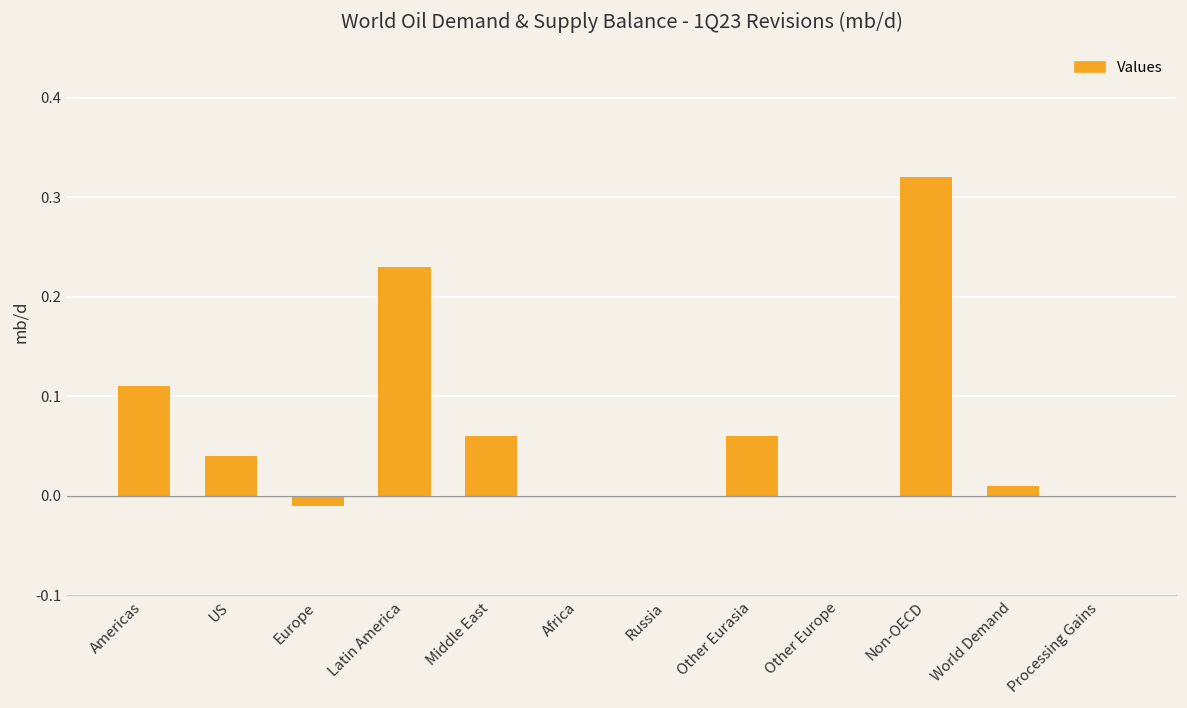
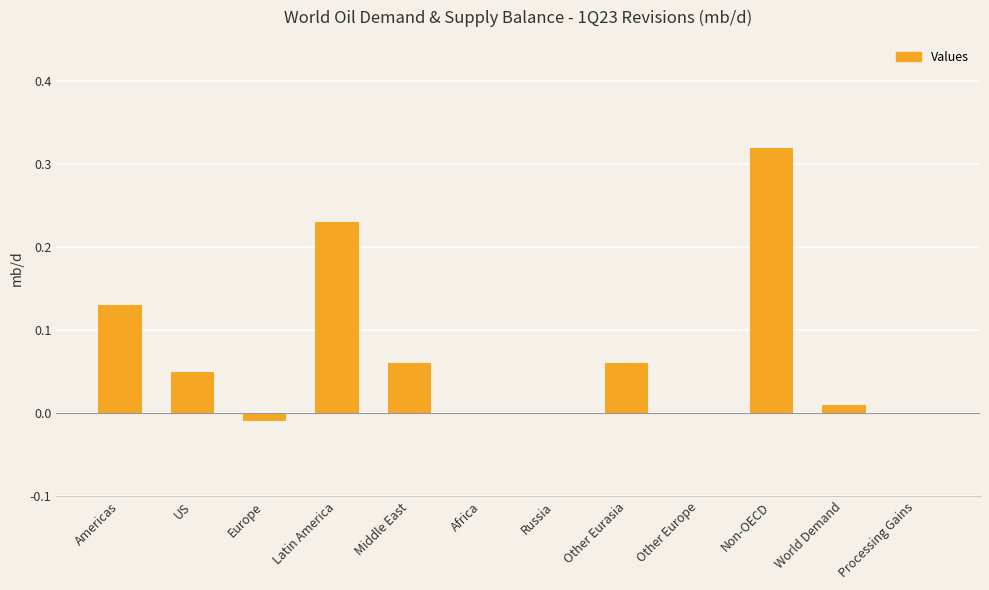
Americas: 0.11 -> 0.13
US: 0.04 -> 0.05
